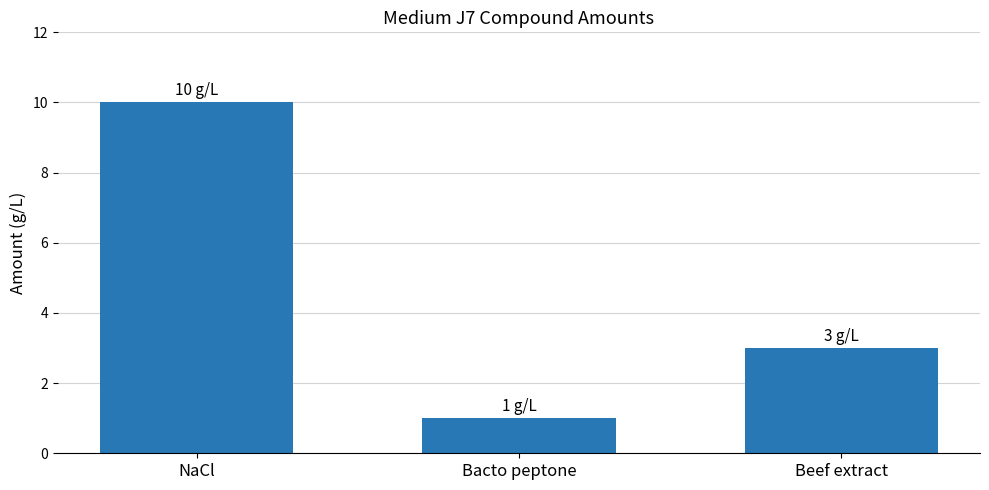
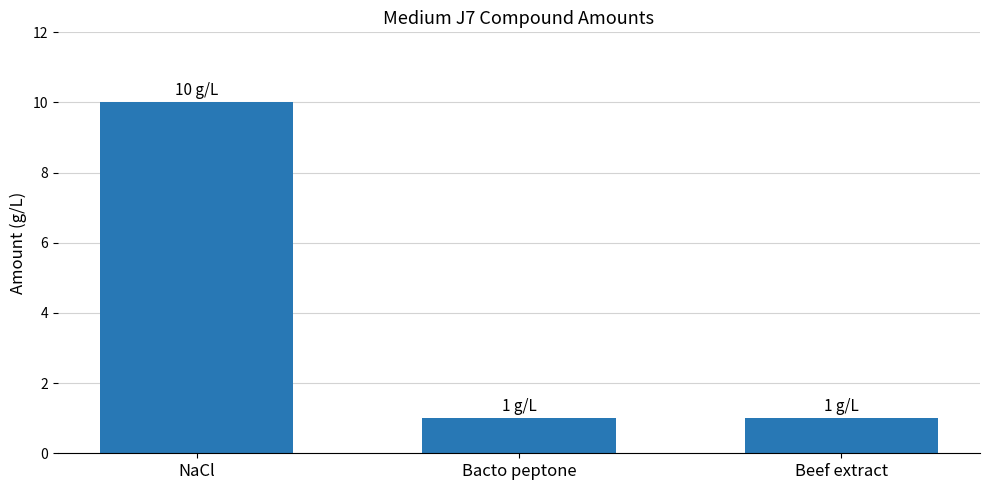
Beef extract: 3 -> 1
